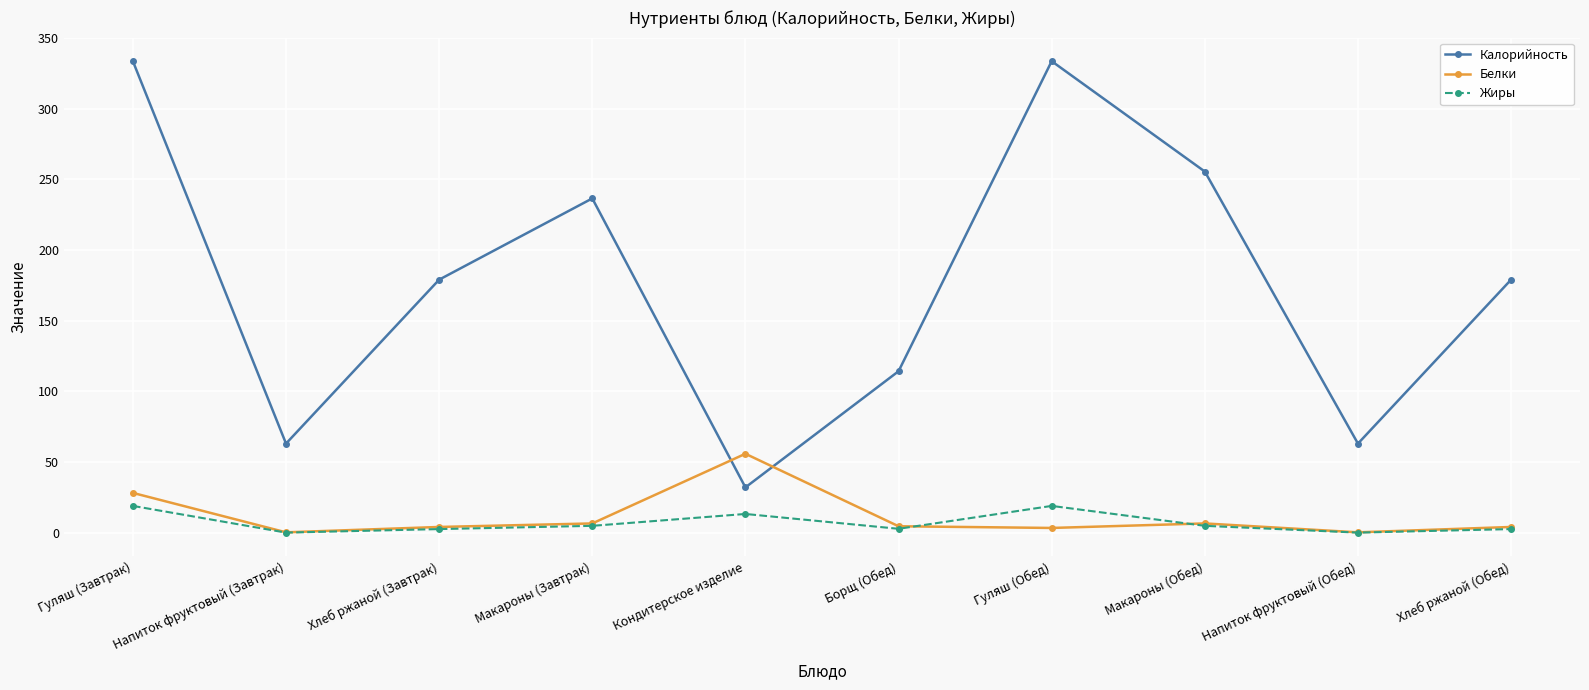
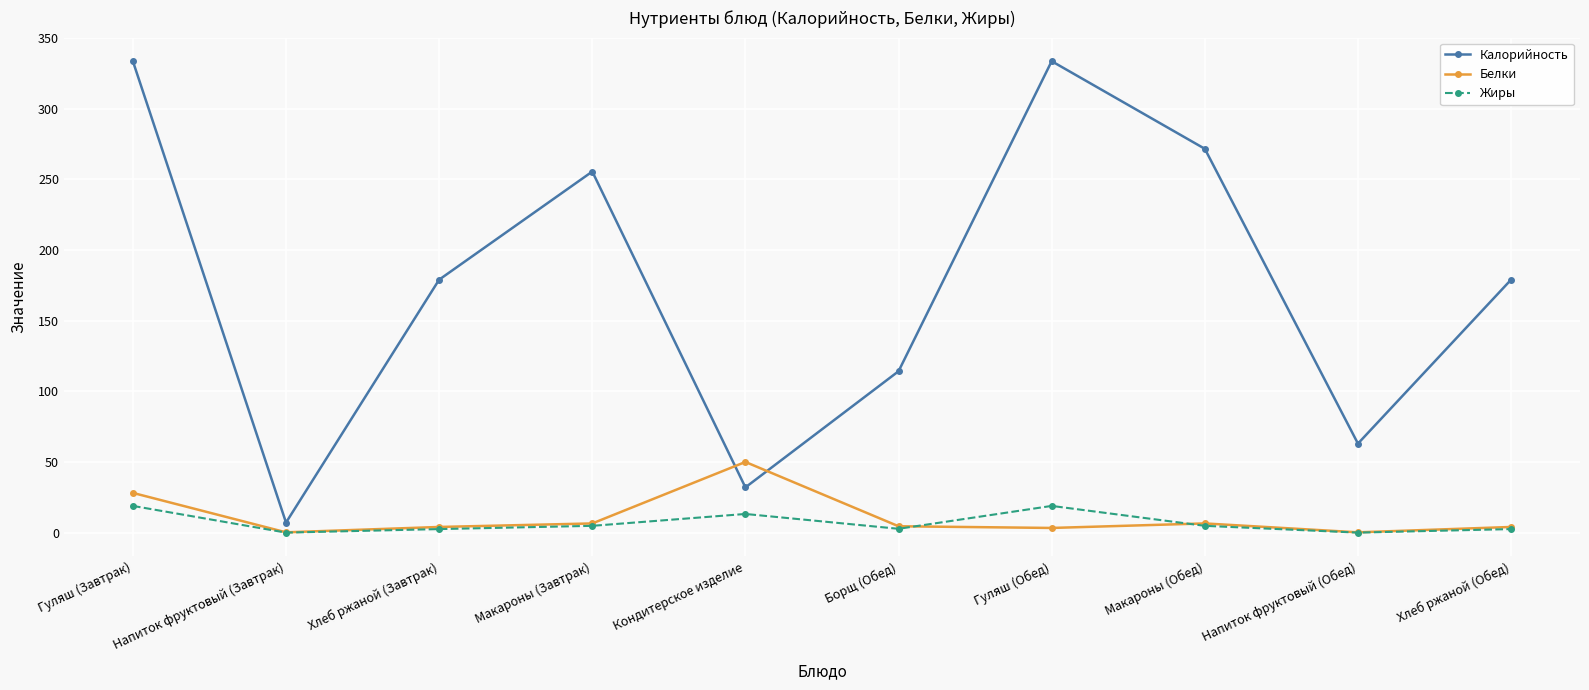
Калорийность, Напиток фруктовый (Завтрак): 63 -> 7
Калорийность, Макароны (Завтрак): 237 -> 256
Белки, Кондитерское изделие: 56 -> 50
Калорийность, Макароны (Обед): 256 -> 272
